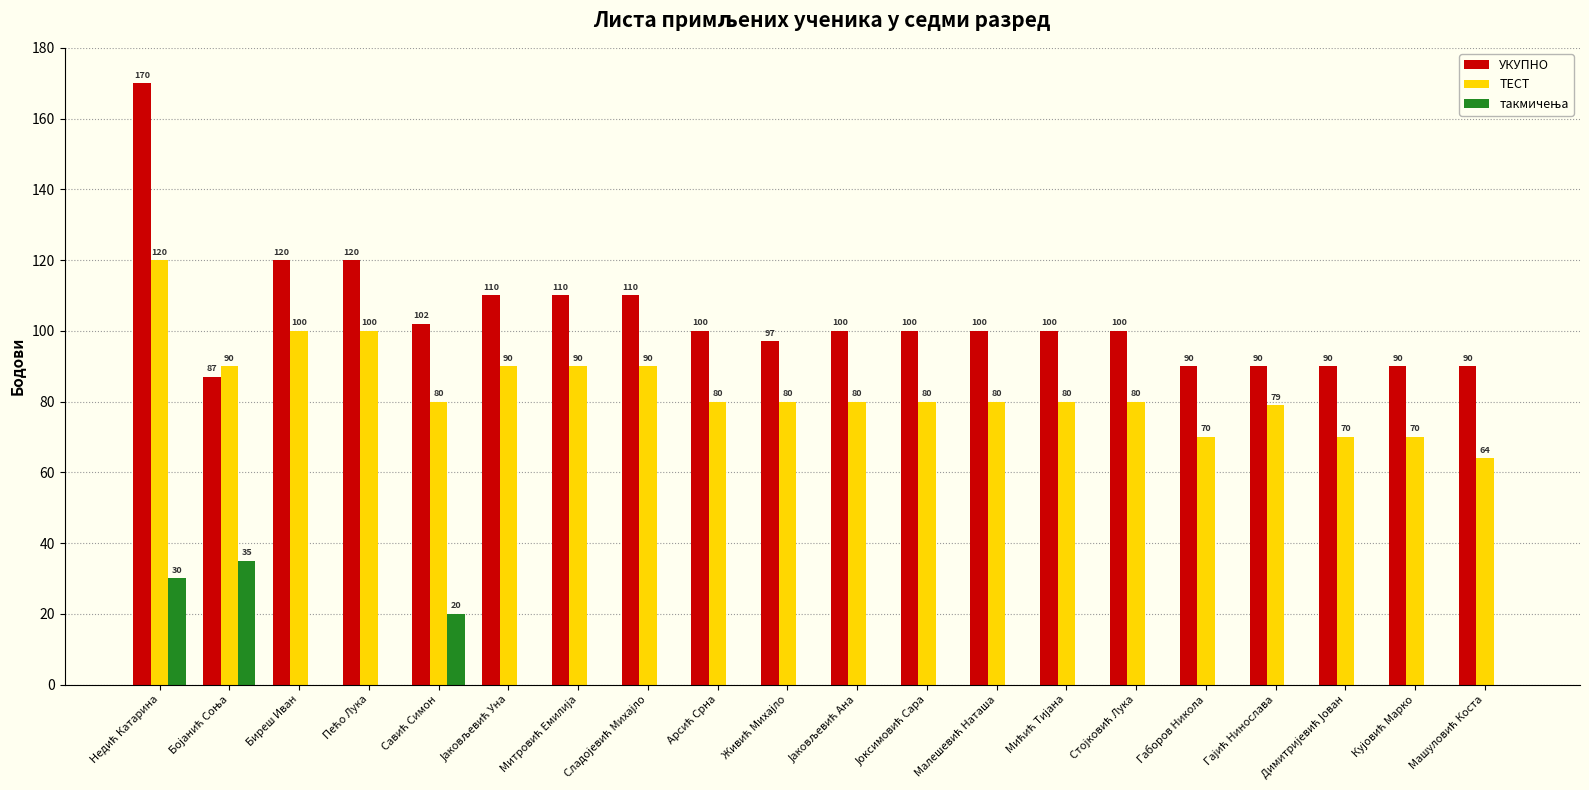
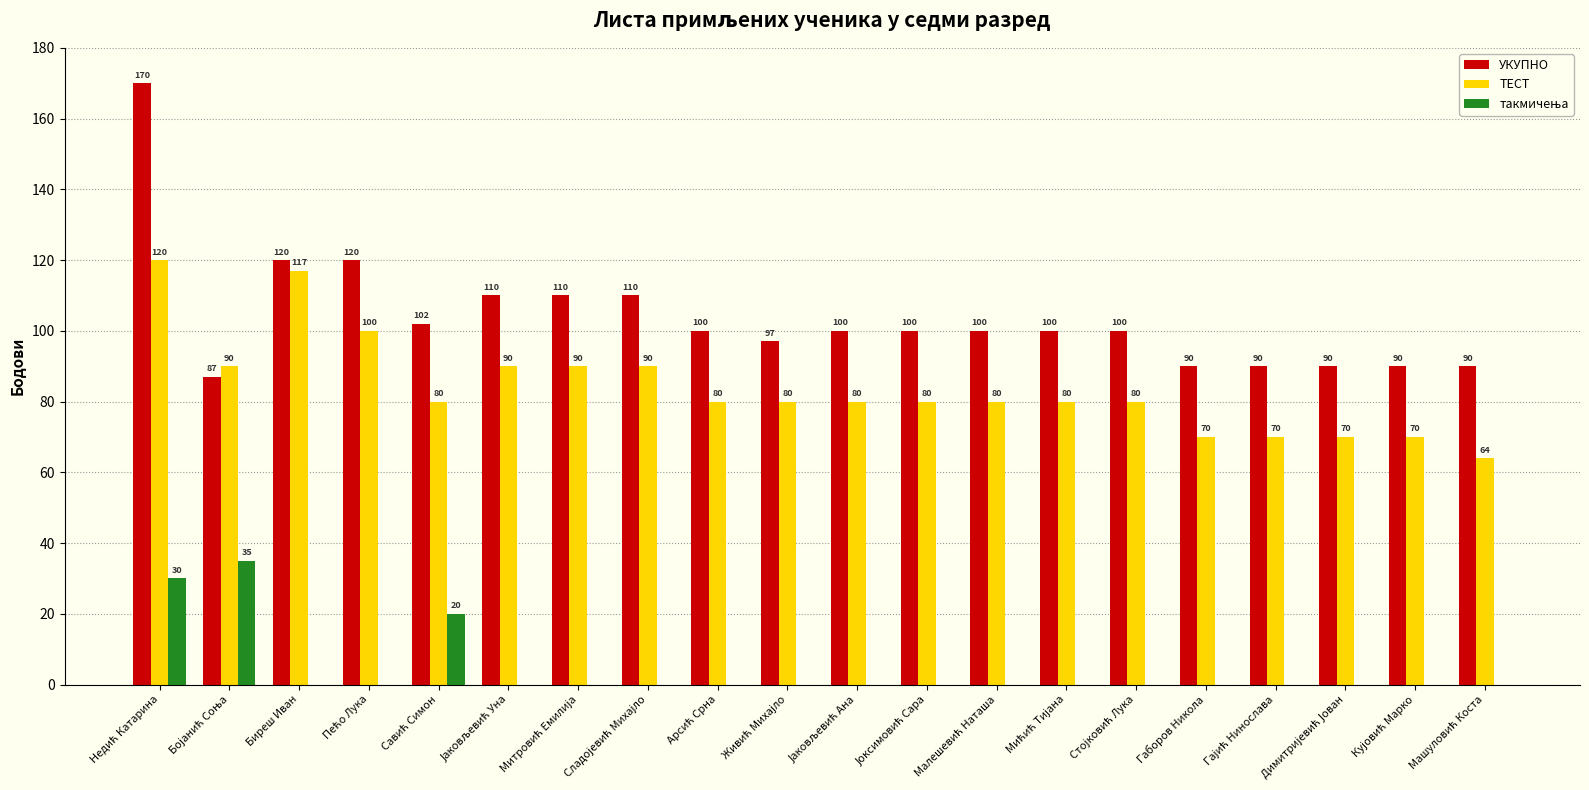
ТЕСТ, Биреш Иван: 100 -> 117
ТЕСТ, Гајић Нинослава: 79 -> 70
